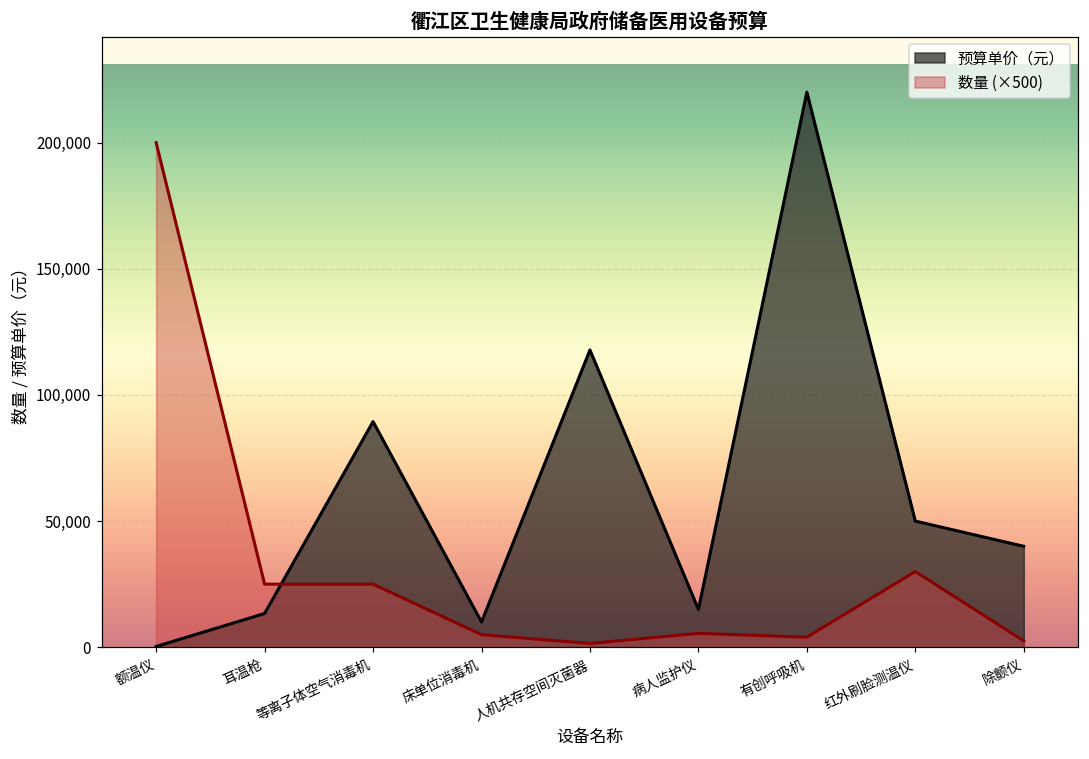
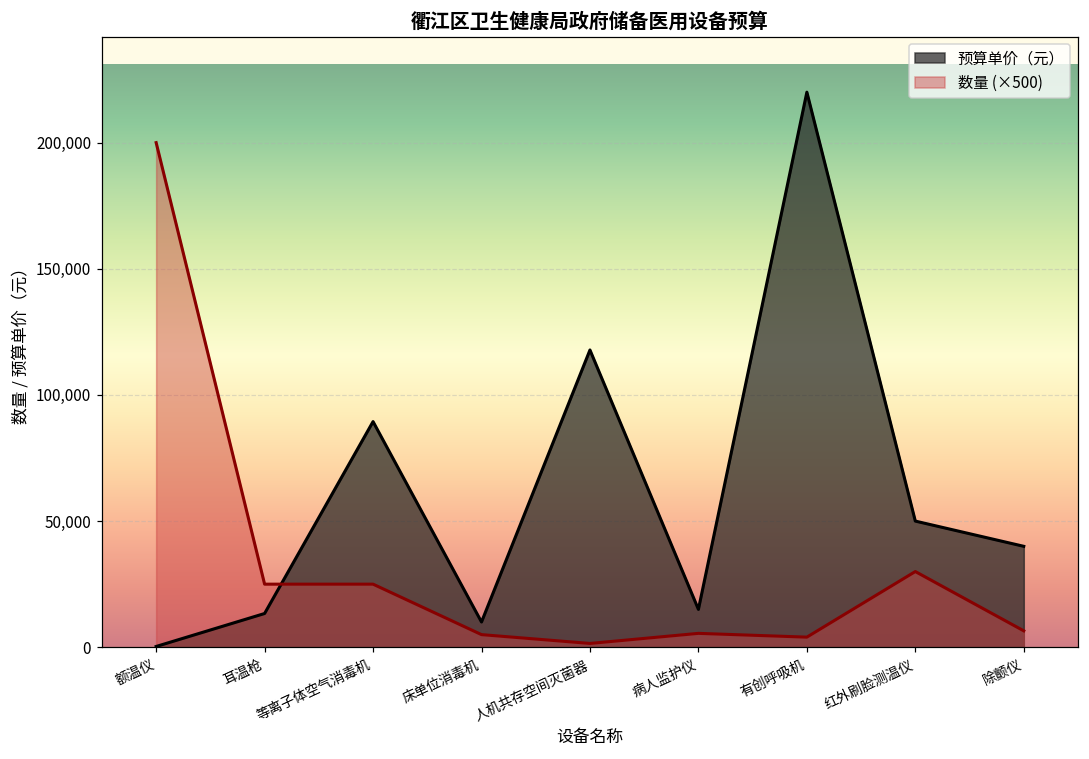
数量 (×500), 除颤仪: 3,000 -> 7,000
